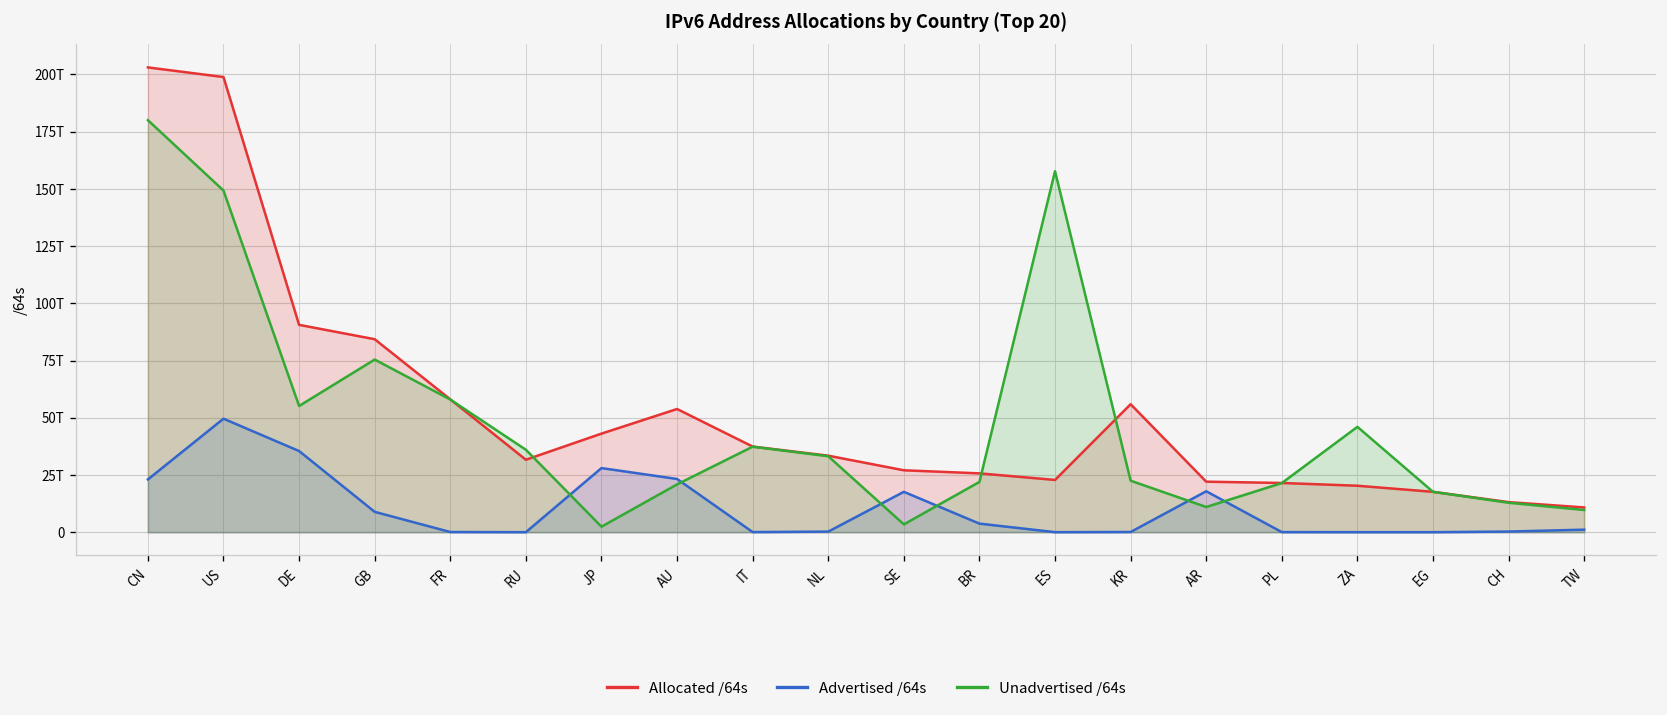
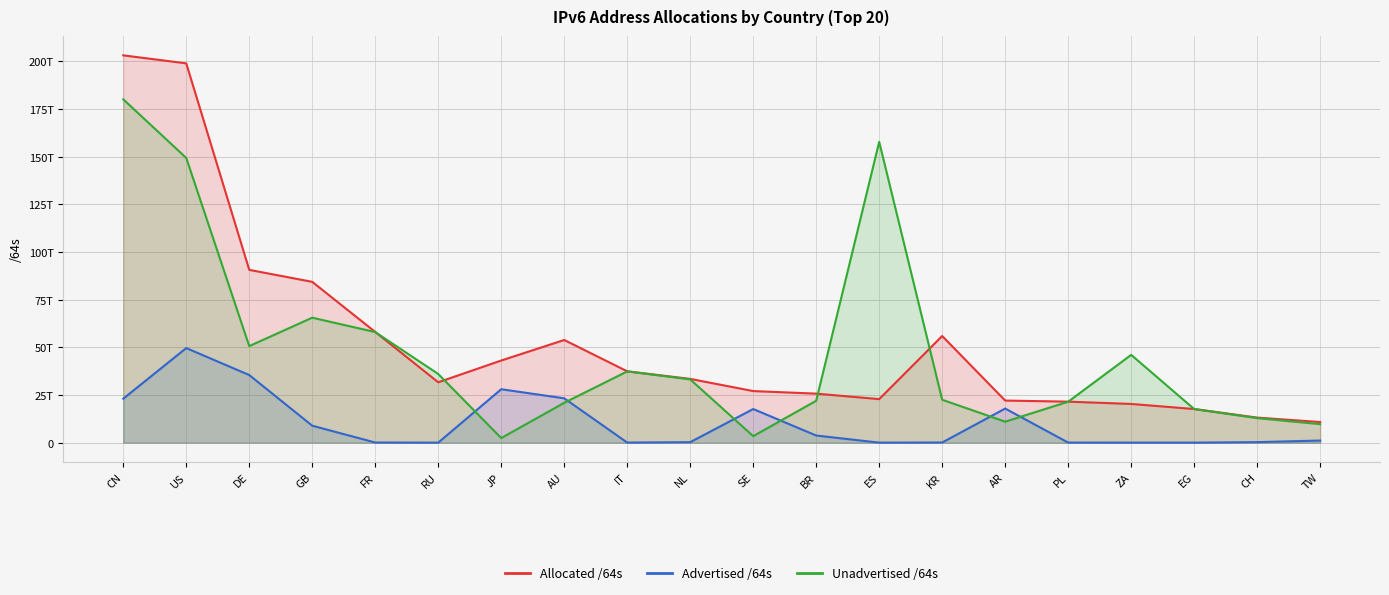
Unadvertised /64s, DE: 55T -> 51T
Unadvertised /64s, GB: 75T -> 66T
